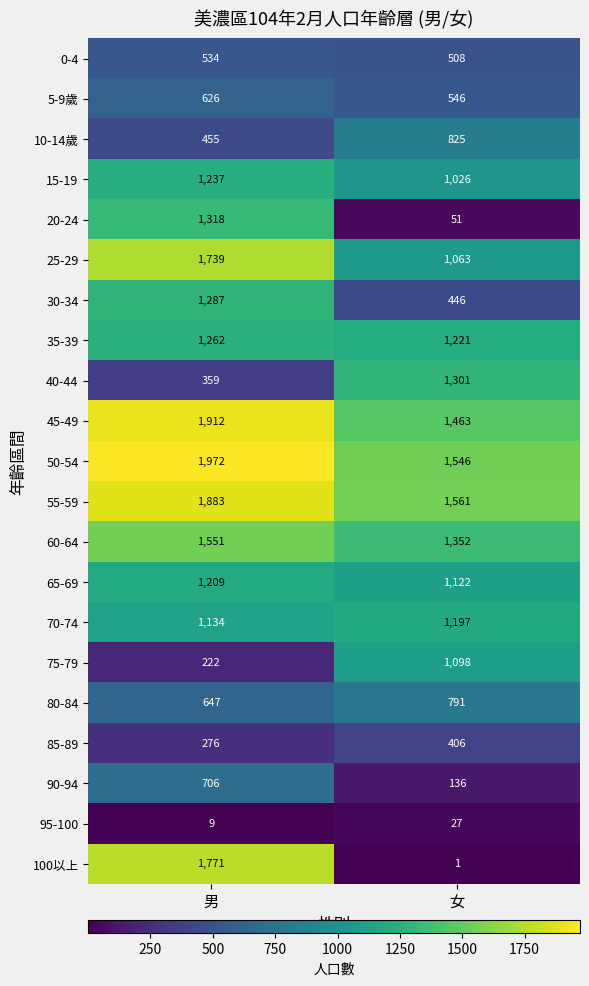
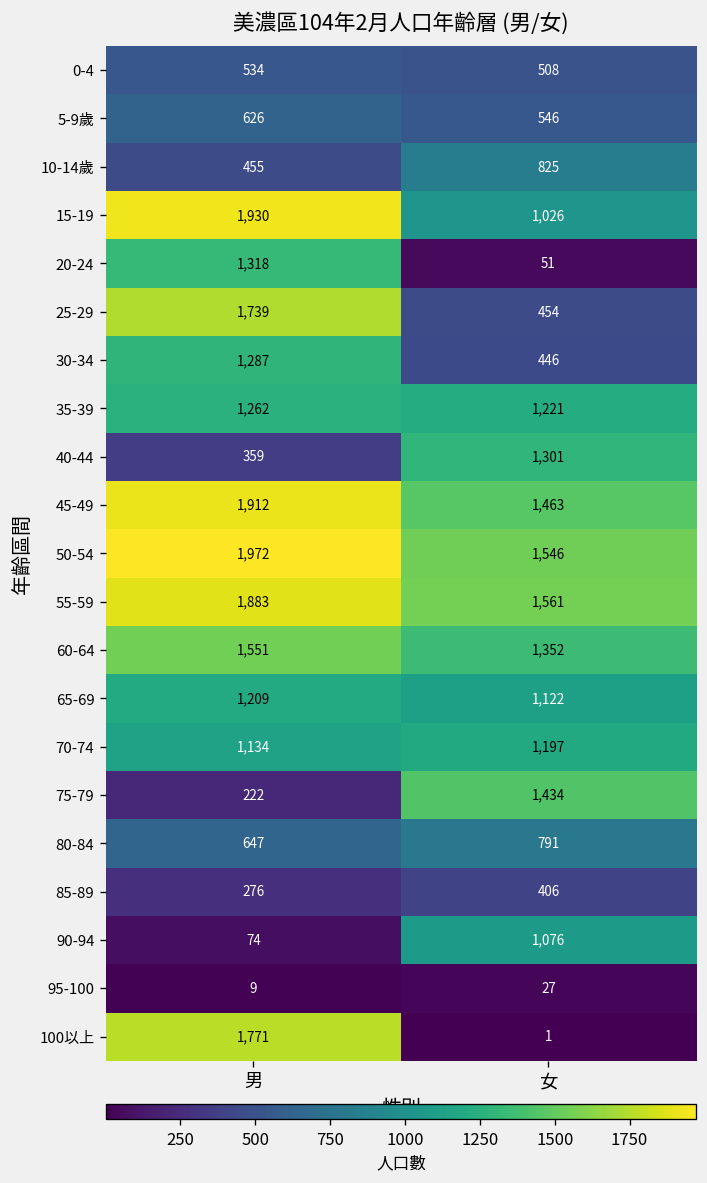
15-19, 男: 1,237 -> 1,930
25-29, 女: 1,063 -> 454
75-79, 女: 1,098 -> 1,434
90-94, 男: 706 -> 74
90-94, 女: 136 -> 1,076
